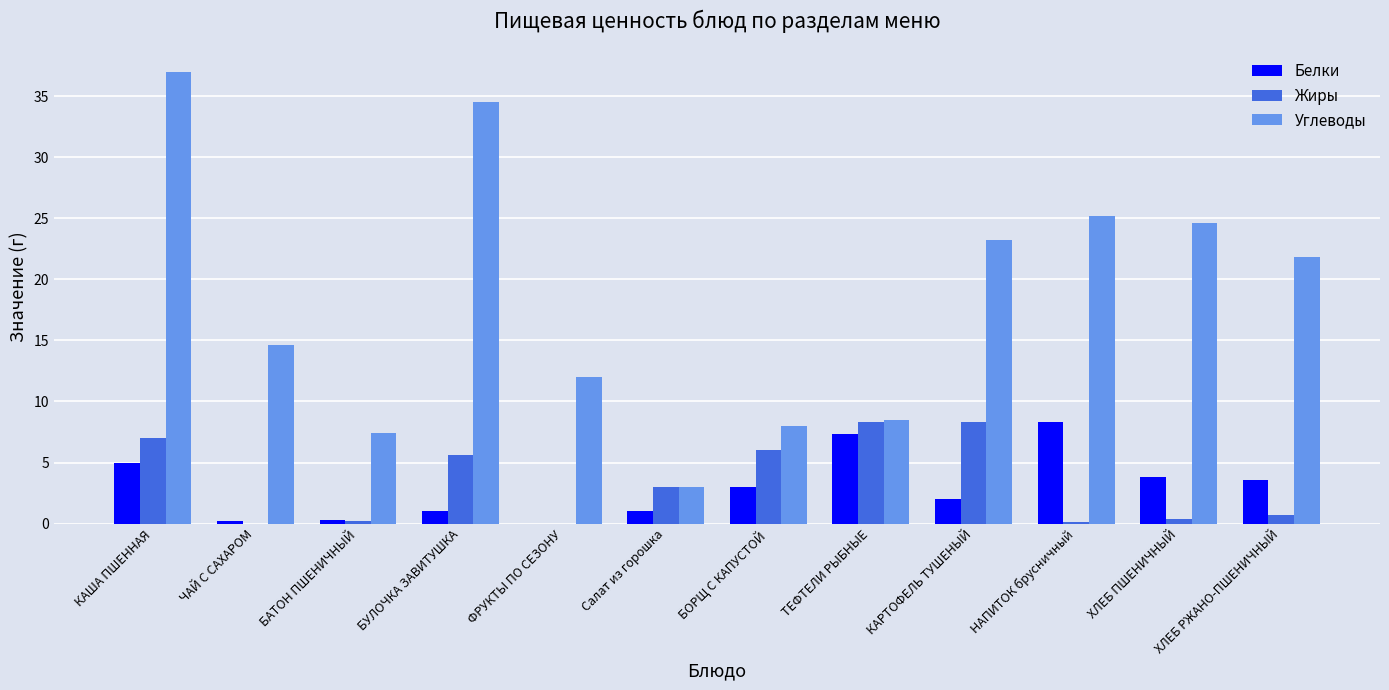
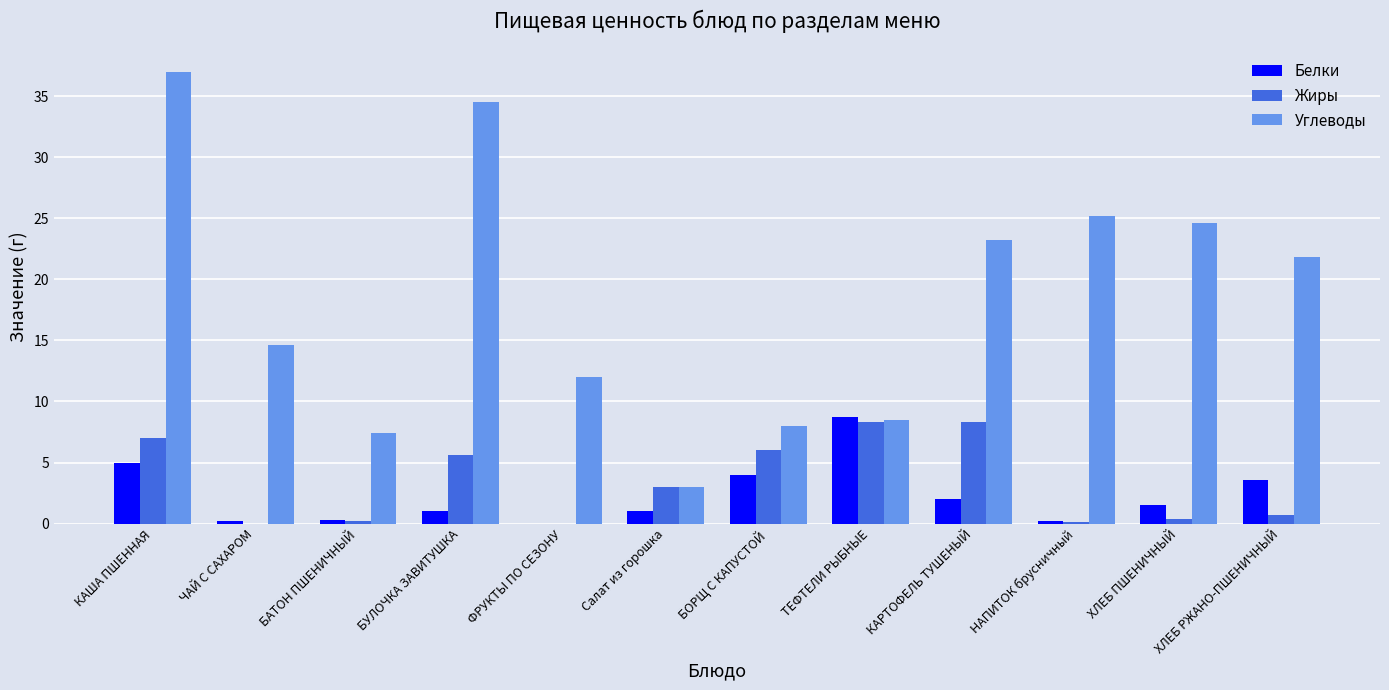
Белки, БОРЩ С КАПУСТОЙ: 3 -> 4
Белки, ТЕФТЕЛИ РЫБНЫЕ: 7.3 -> 8.7
Белки, НАПИТОК брусничный: 8.3 -> 0.2
Белки, ХЛЕБ ПШЕНИЧНЫЙ: 3.8 -> 1.5
